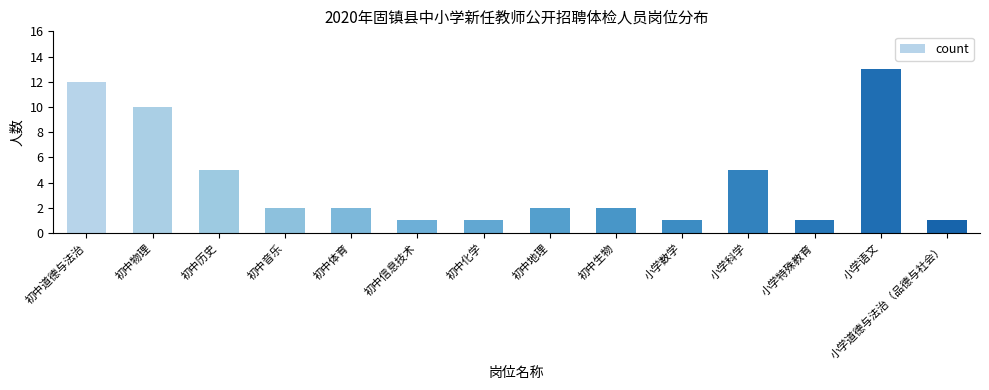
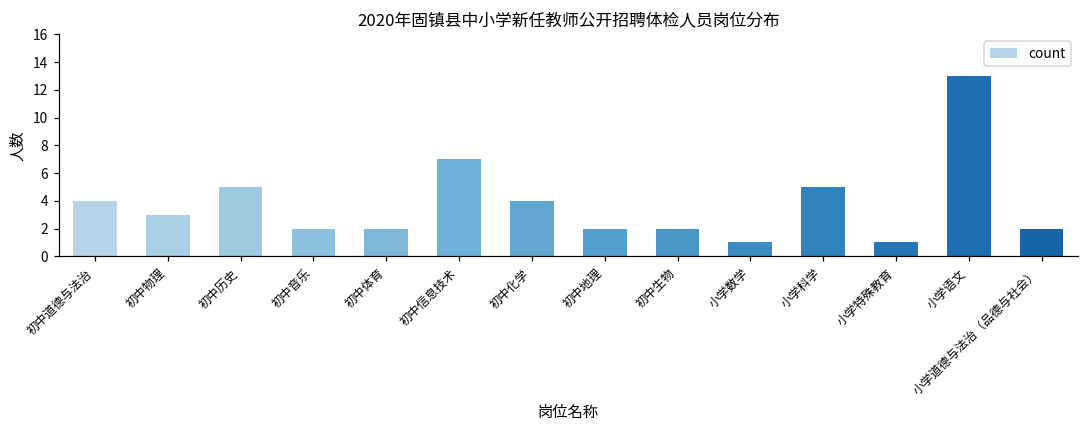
初中道德与法治: 12 -> 4
初中物理: 10 -> 3
初中信息技术: 1 -> 7
初中化学: 1 -> 4
小学道德与法治（品德与社会）: 1 -> 2
